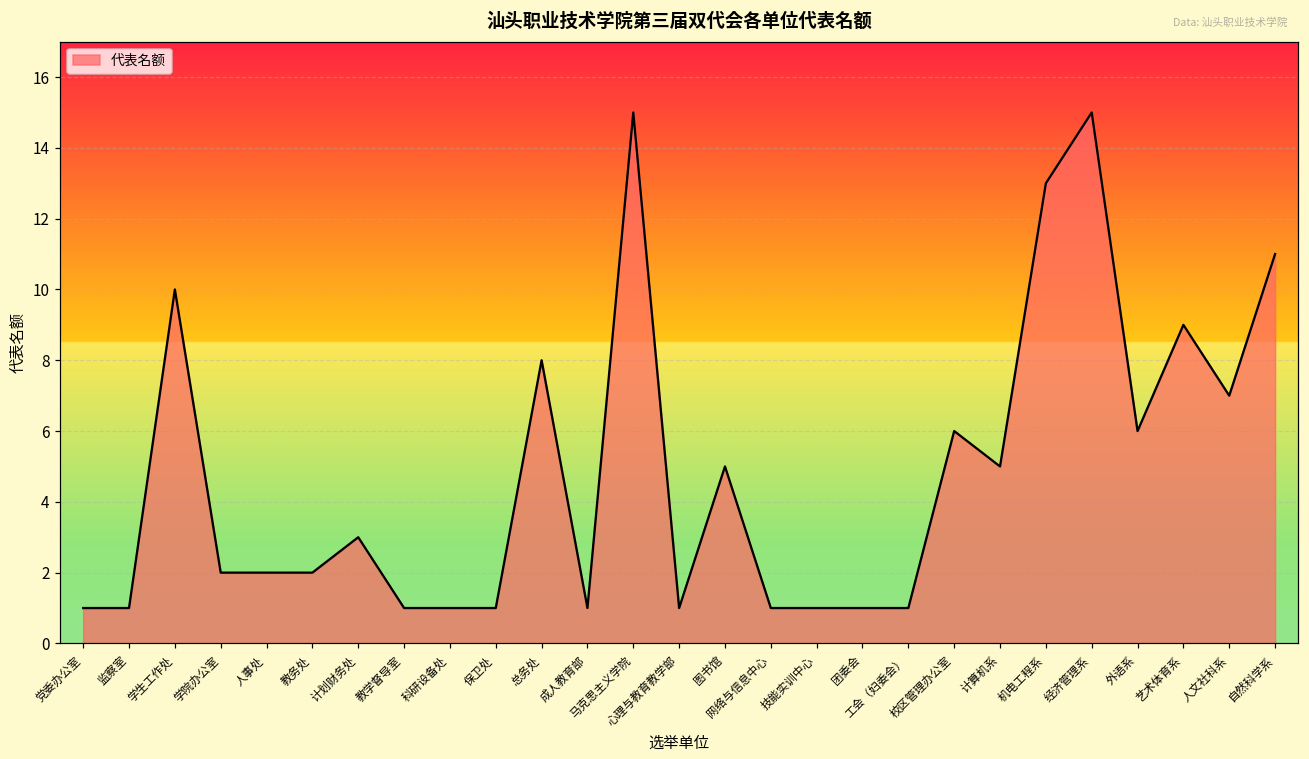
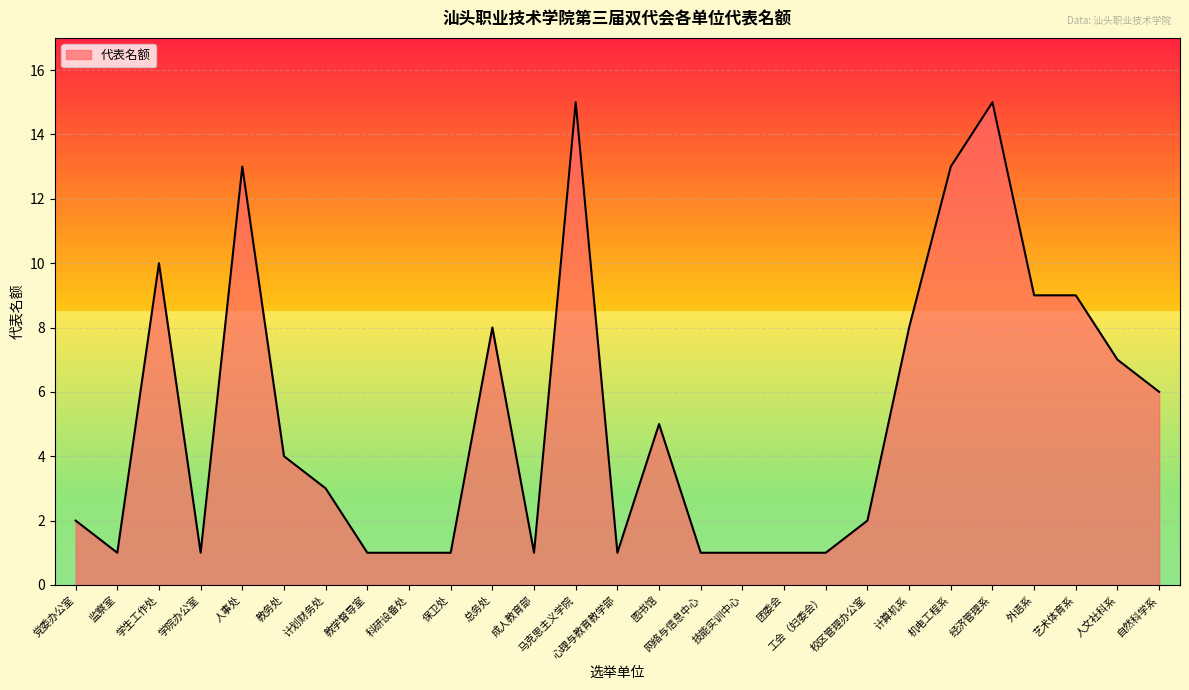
党委办公室: 1 -> 2
学院办公室: 2 -> 1
人事处: 2 -> 13
教务处: 2 -> 4
校区管理办公室: 6 -> 2
计算机系: 5 -> 8
外语系: 6 -> 9
自然科学系: 11 -> 6
